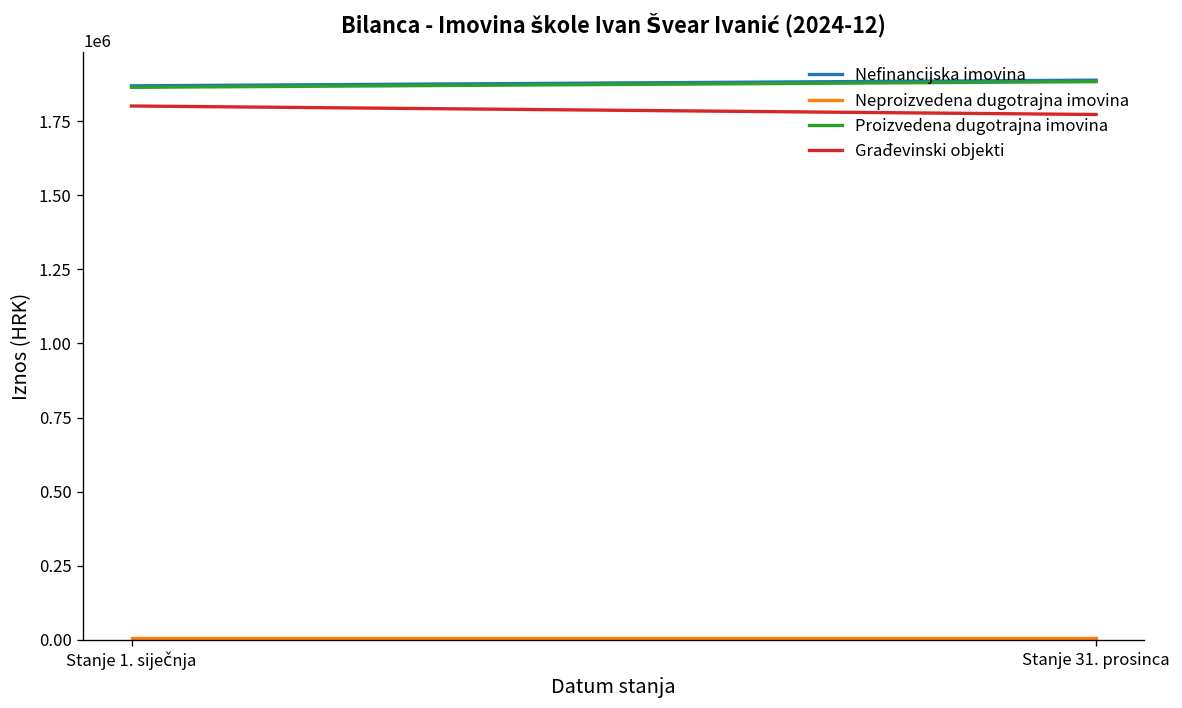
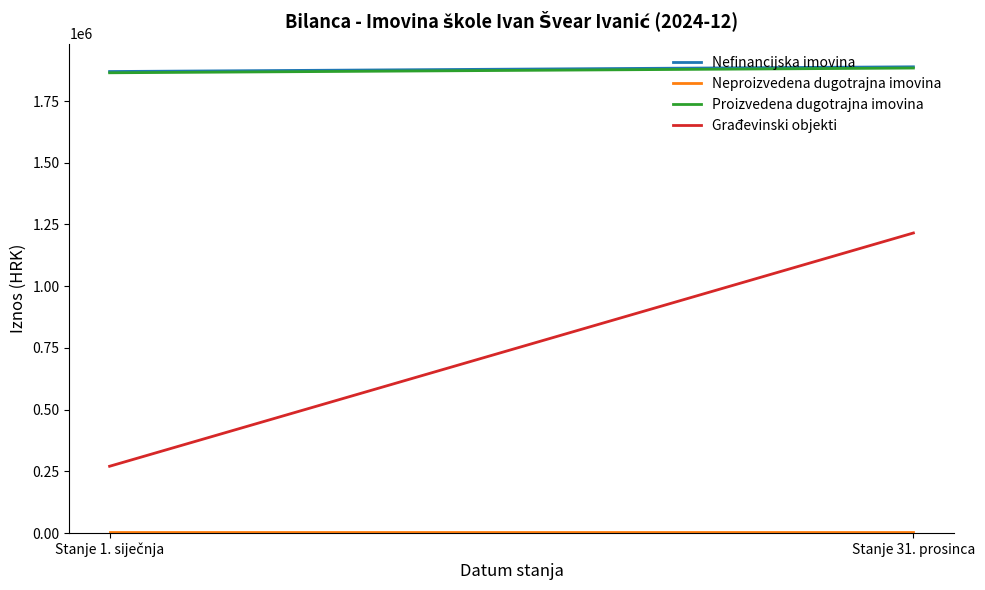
Građevinski objekti, Stanje 1. siječnja: 1800000 -> 270000
Građevinski objekti, Stanje 31. prosinca: 1770000 -> 1220000
